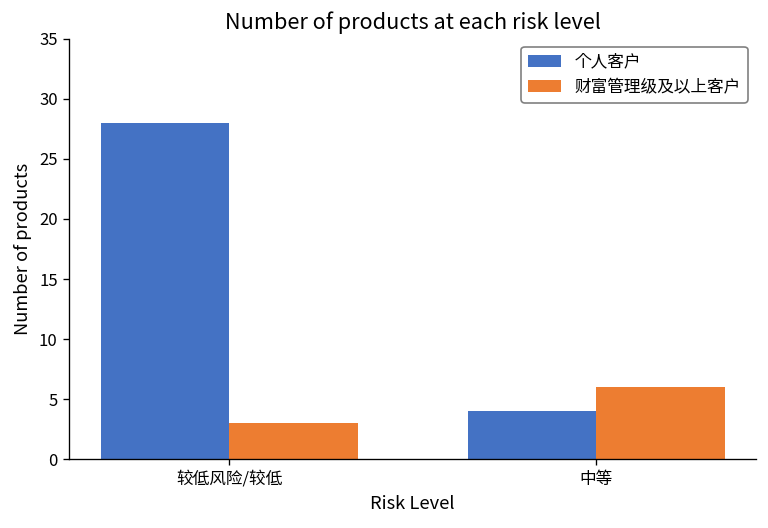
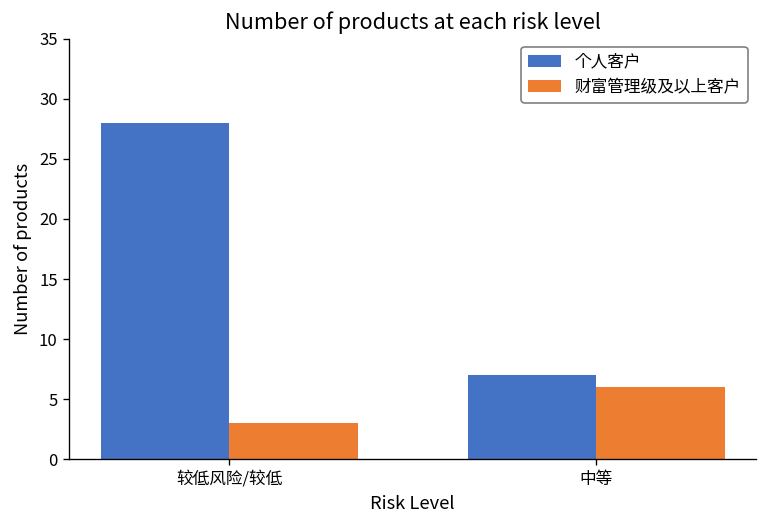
个人客户, 中等: 4 -> 7
